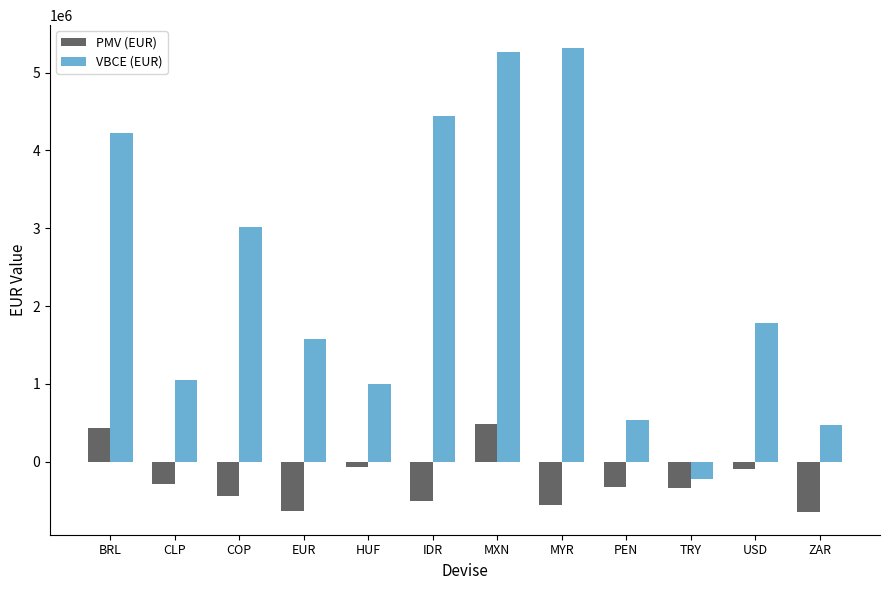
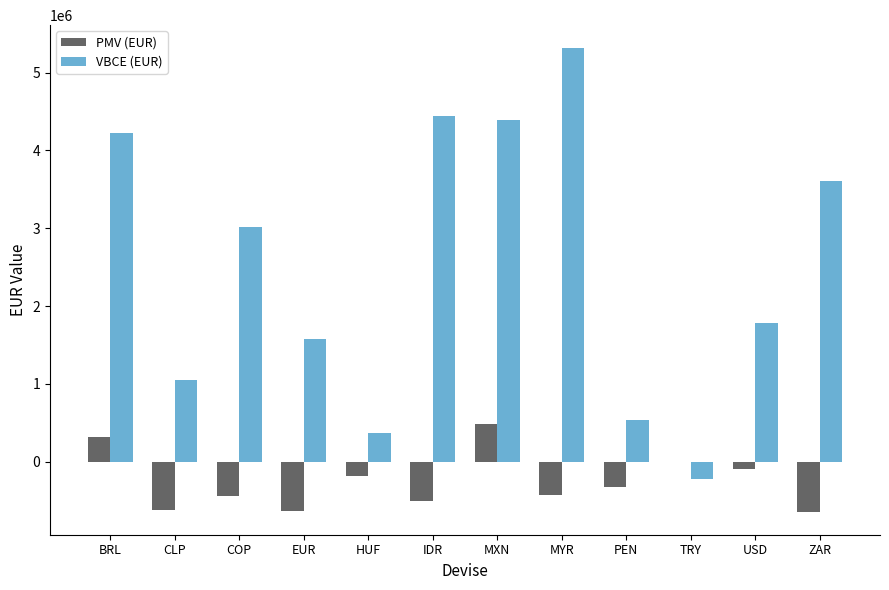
PMV (EUR), BRL: 400000 -> 300000
PMV (EUR), CLP: -300000 -> -600000
PMV (EUR), HUF: -100000 -> -200000
VBCE (EUR), HUF: 1000000 -> 400000
VBCE (EUR), MXN: 5300000 -> 4400000
PMV (EUR), MYR: -600000 -> -400000
PMV (EUR), TRY: -300000 -> 0
VBCE (EUR), ZAR: 500000 -> 3600000
